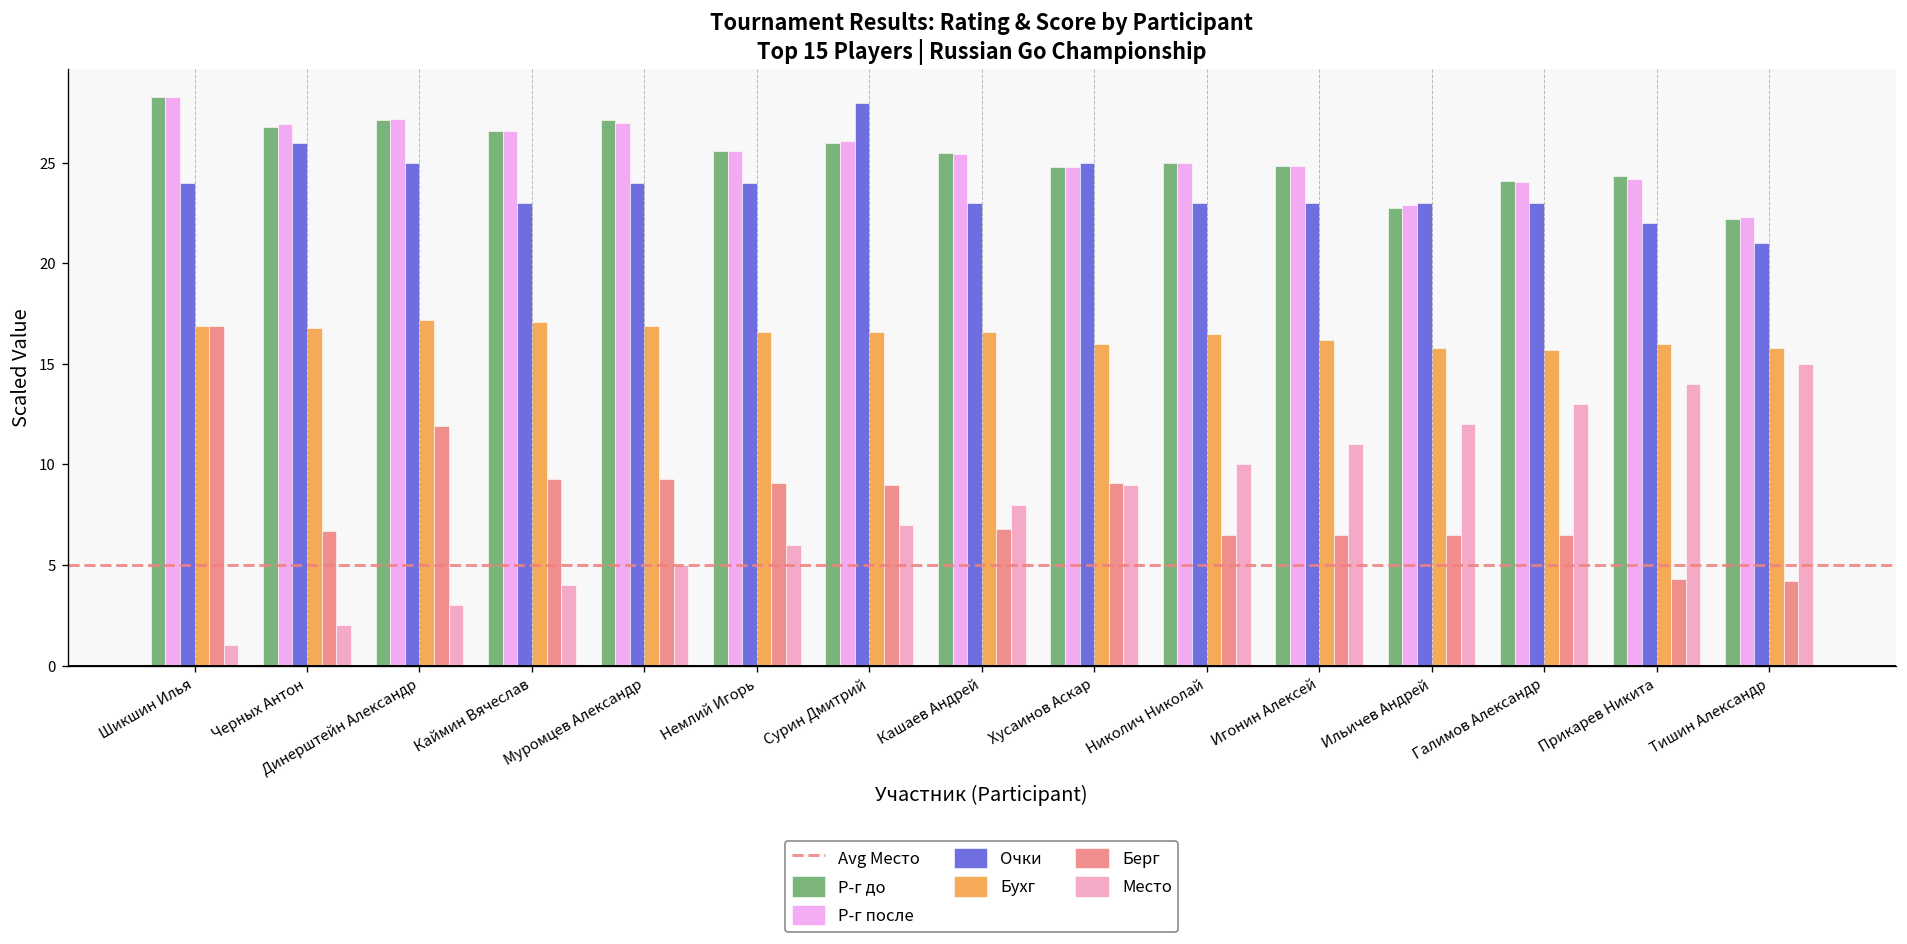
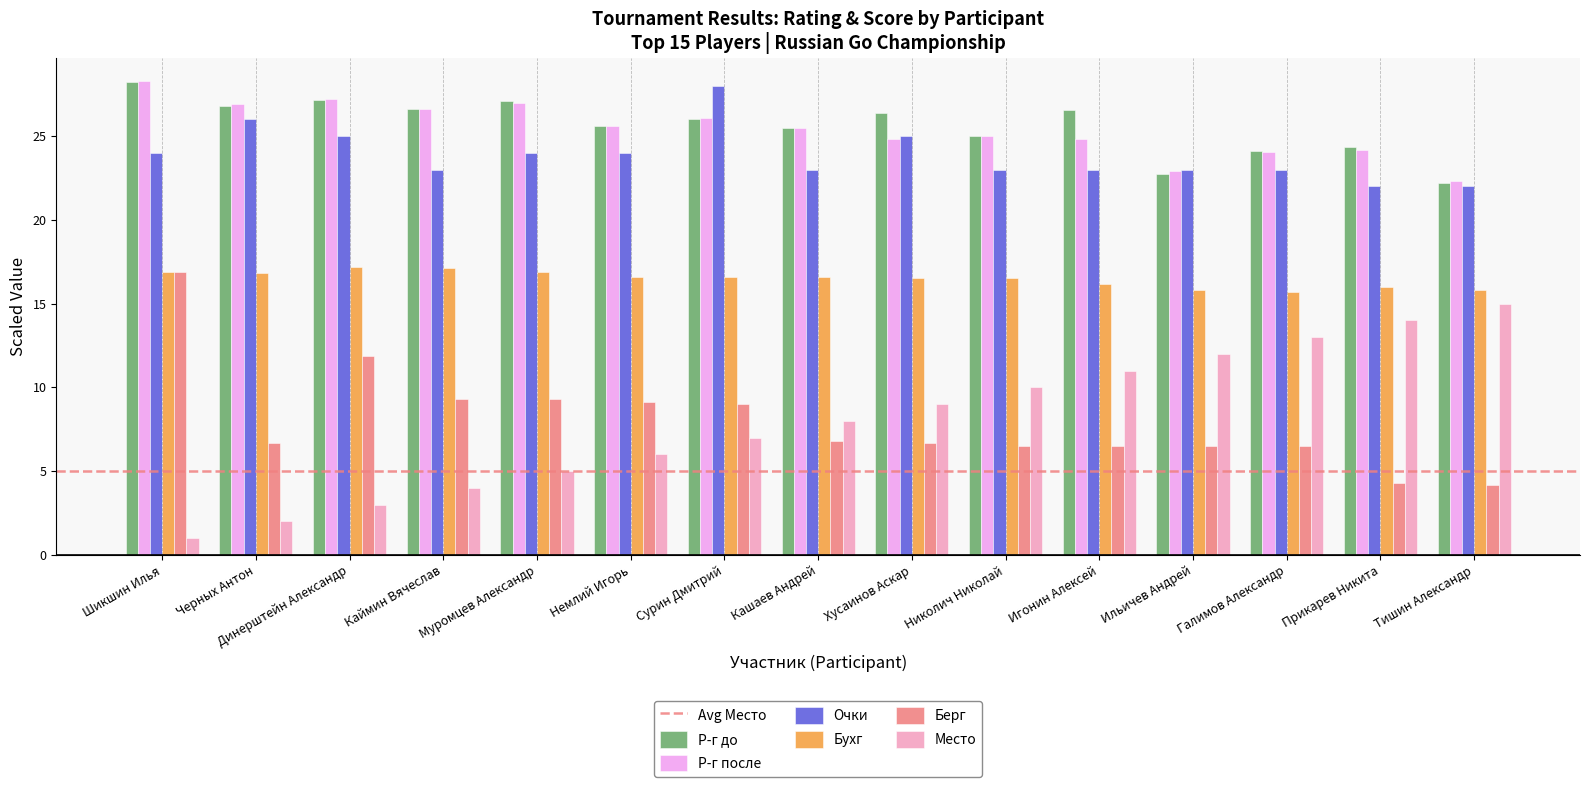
Р-г до, Хусаинов Аскар: 24.8 -> 26.4
Бухг, Хусаинов Аскар: 16.0 -> 16.5
Берг, Хусаинов Аскар: 9.1 -> 6.7
Р-г до, Игонин Алексей: 24.8 -> 26.6
Очки, Тишин Александр: 21 -> 22
